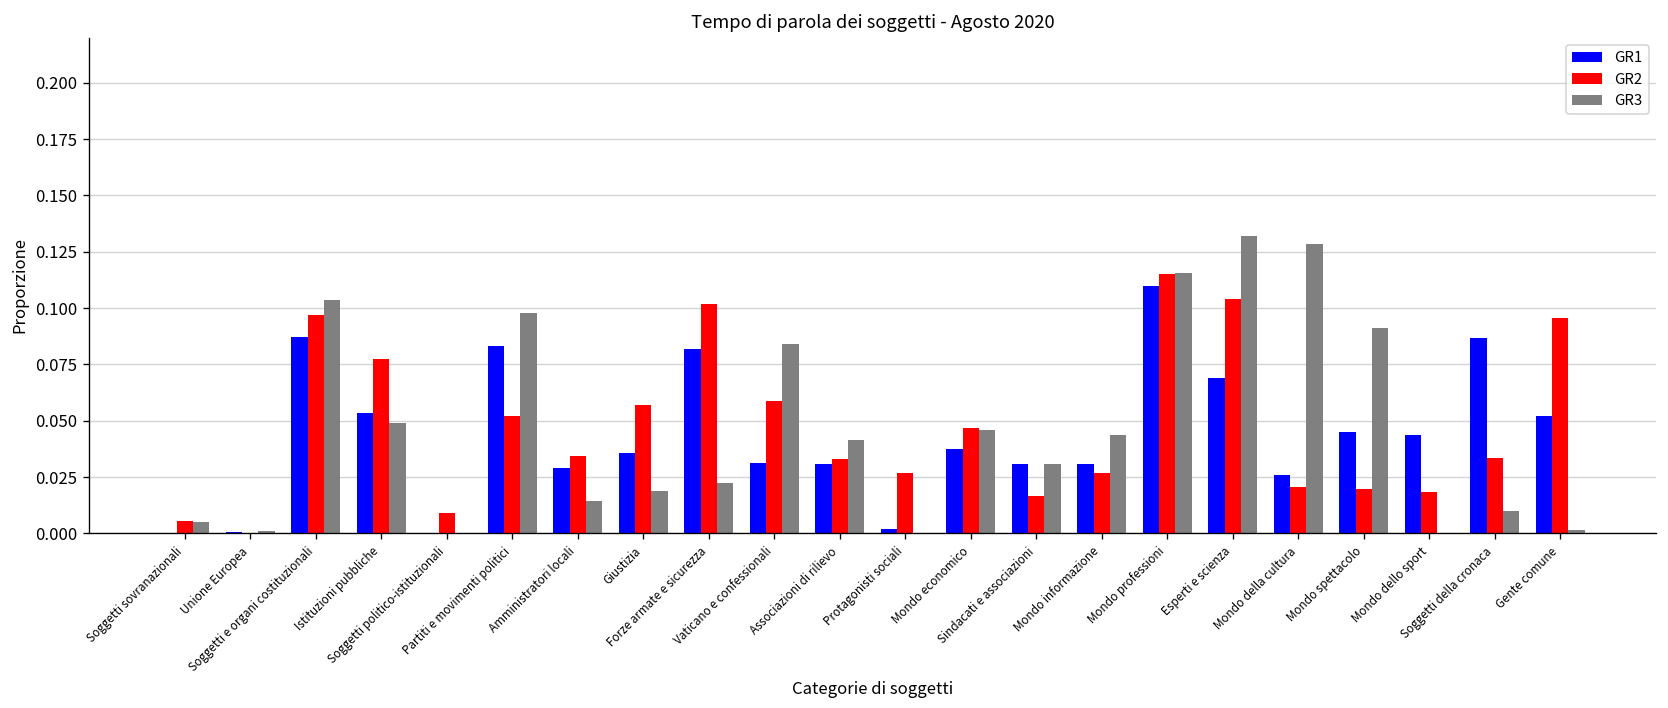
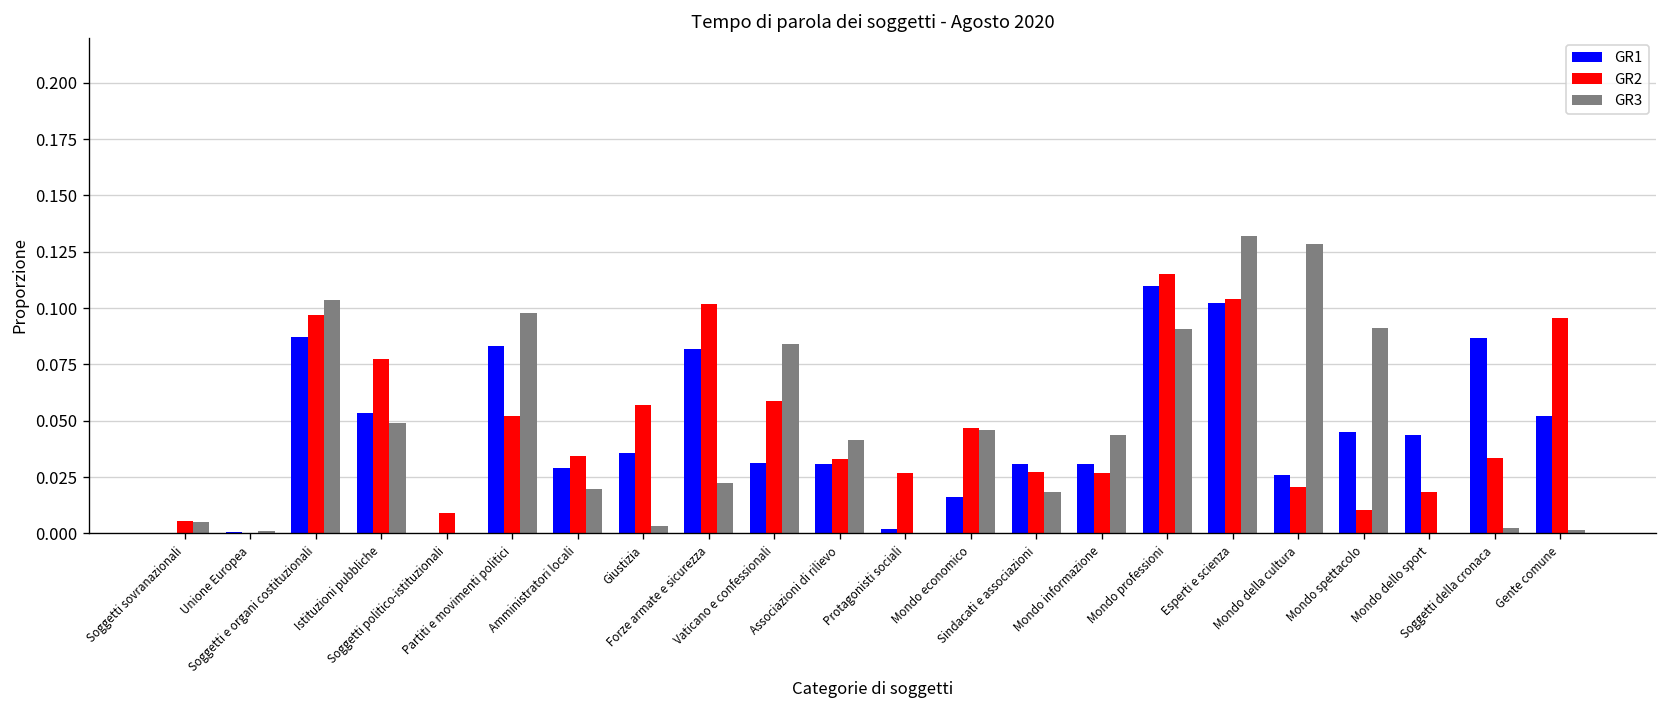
GR3, Amministratori locali: 0.014 -> 0.020
GR3, Giustizia: 0.019 -> 0.003
GR1, Mondo economico: 0.037 -> 0.016
GR2, Sindacati e associazioni: 0.017 -> 0.027
GR3, Sindacati e associazioni: 0.031 -> 0.018
GR3, Mondo professioni: 0.116 -> 0.091
GR1, Esperti e scienza: 0.069 -> 0.102
GR2, Mondo spettacolo: 0.020 -> 0.010
GR3, Soggetti della cronaca: 0.010 -> 0.002
